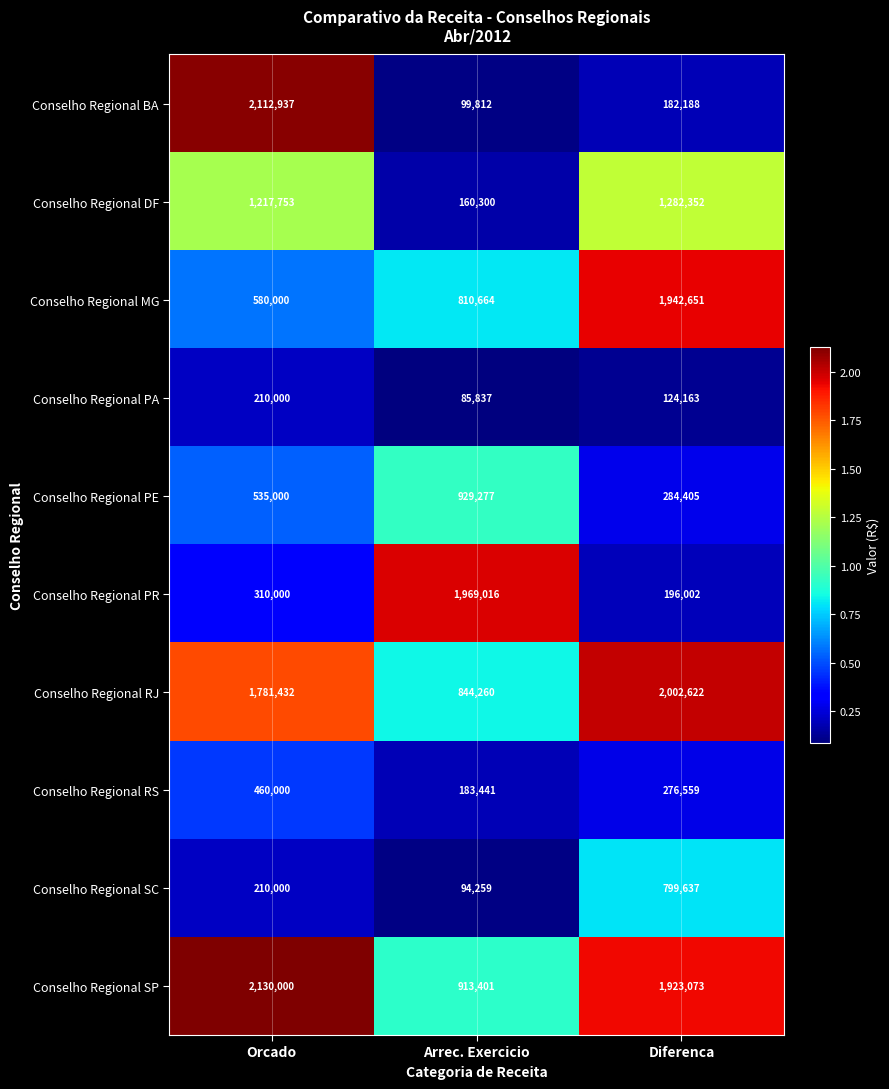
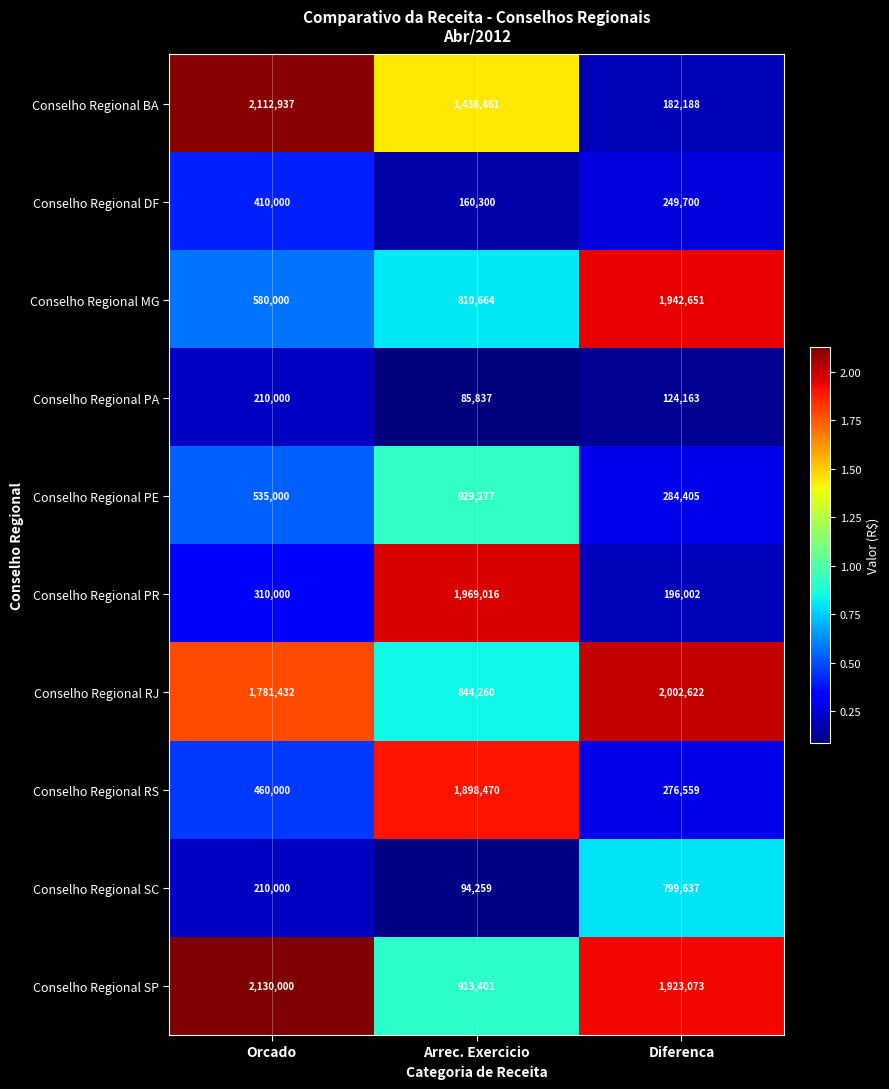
Conselho Regional BA, Arrec. Exercicio: 99,812 -> 1,436,461
Conselho Regional DF, Orcado: 1,217,753 -> 410,000
Conselho Regional DF, Diferenca: 1,282,352 -> 249,700
Conselho Regional RS, Arrec. Exercicio: 183,441 -> 1,898,470
